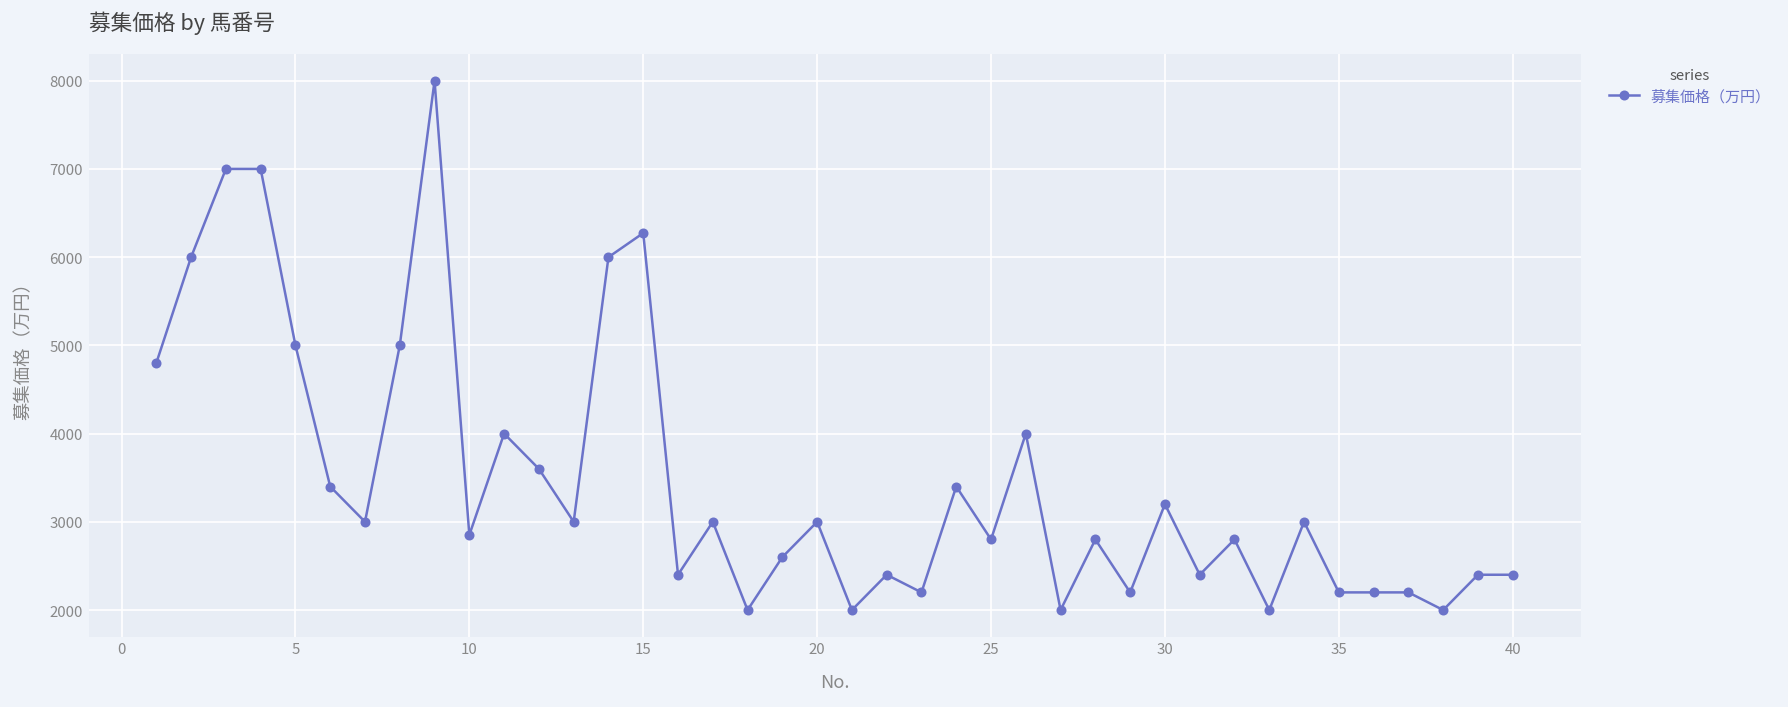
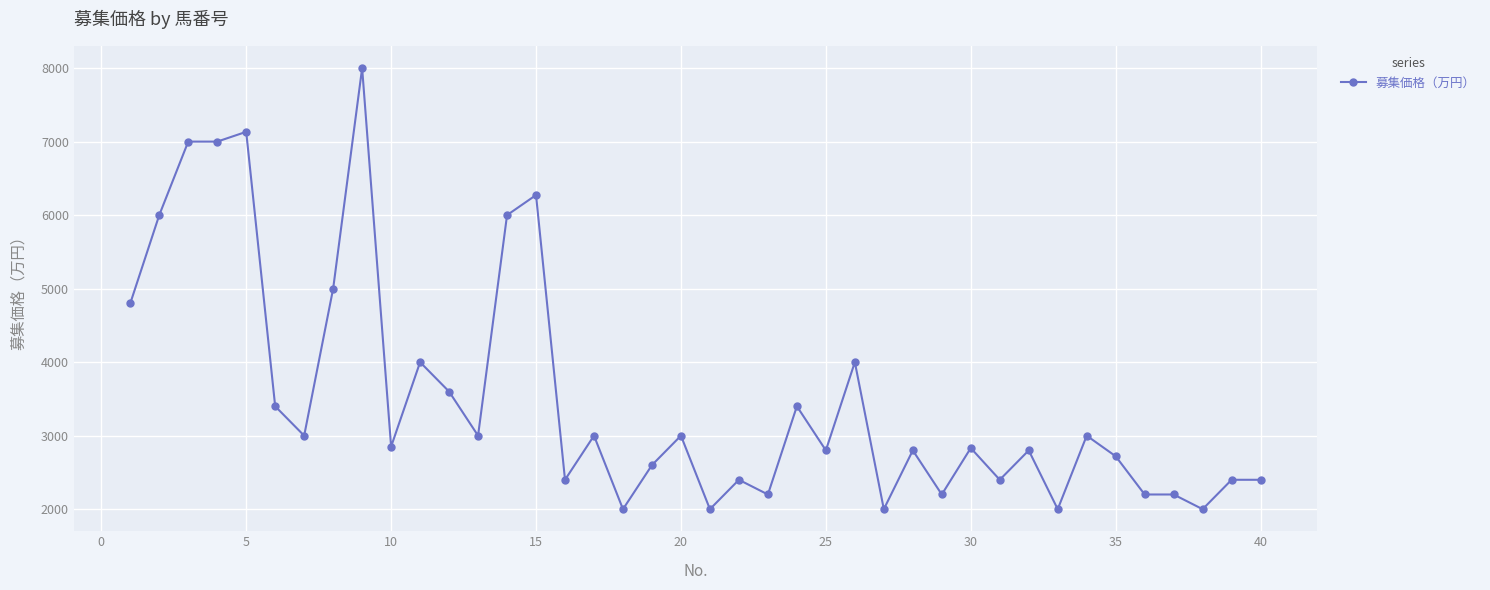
5: 5000 -> 7100
30: 3200 -> 2800
35: 2200 -> 2700
